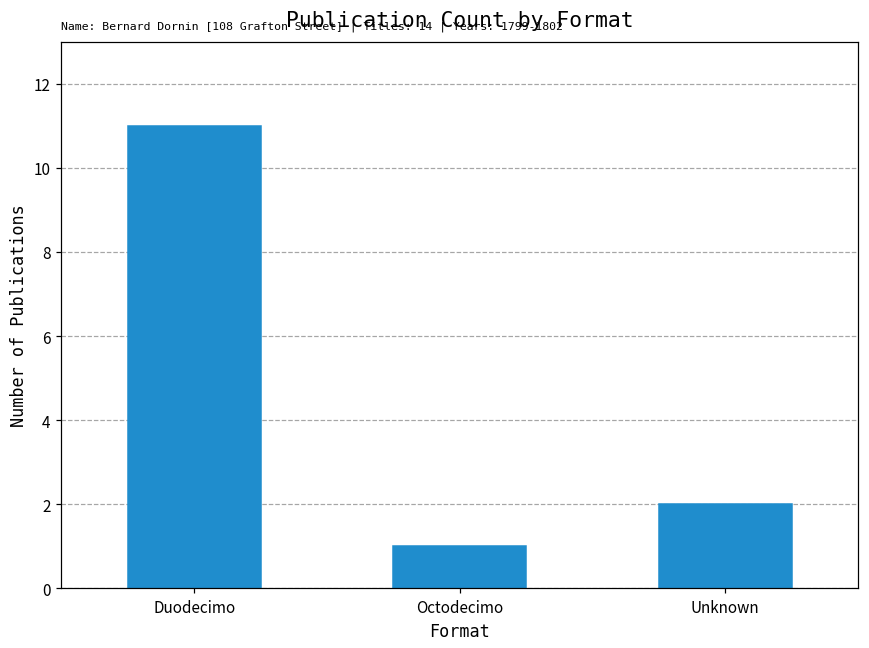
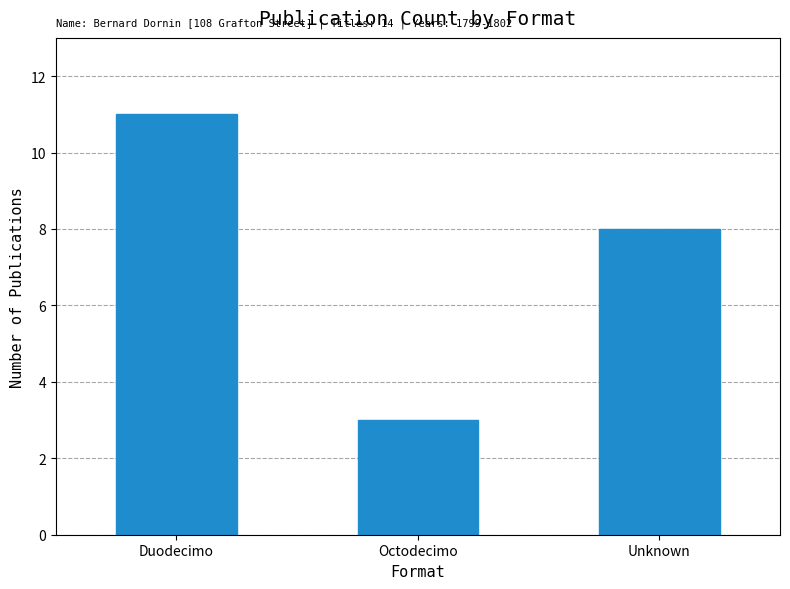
Octodecimo: 1 -> 3
Unknown: 2 -> 8
